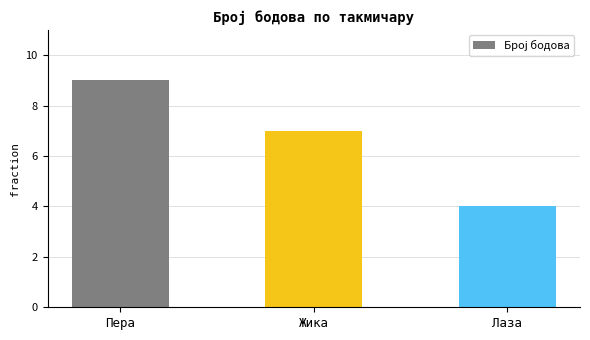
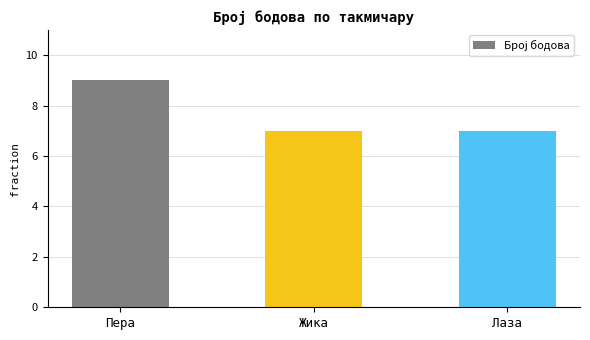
Лаза: 4 -> 7
